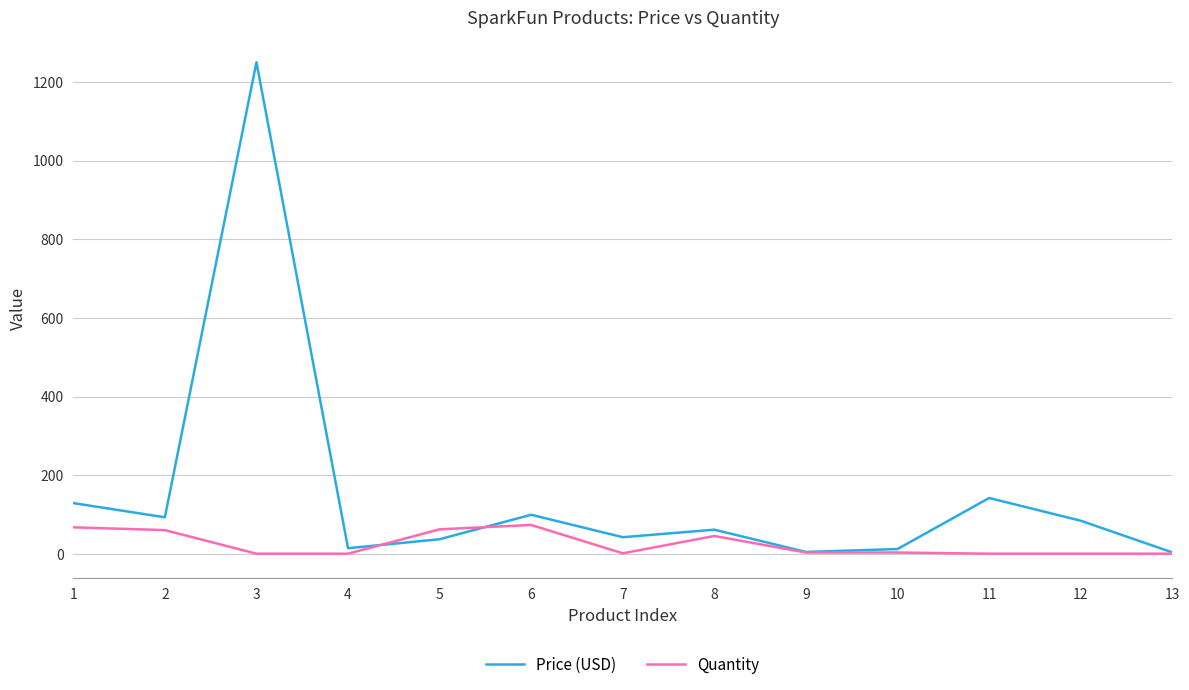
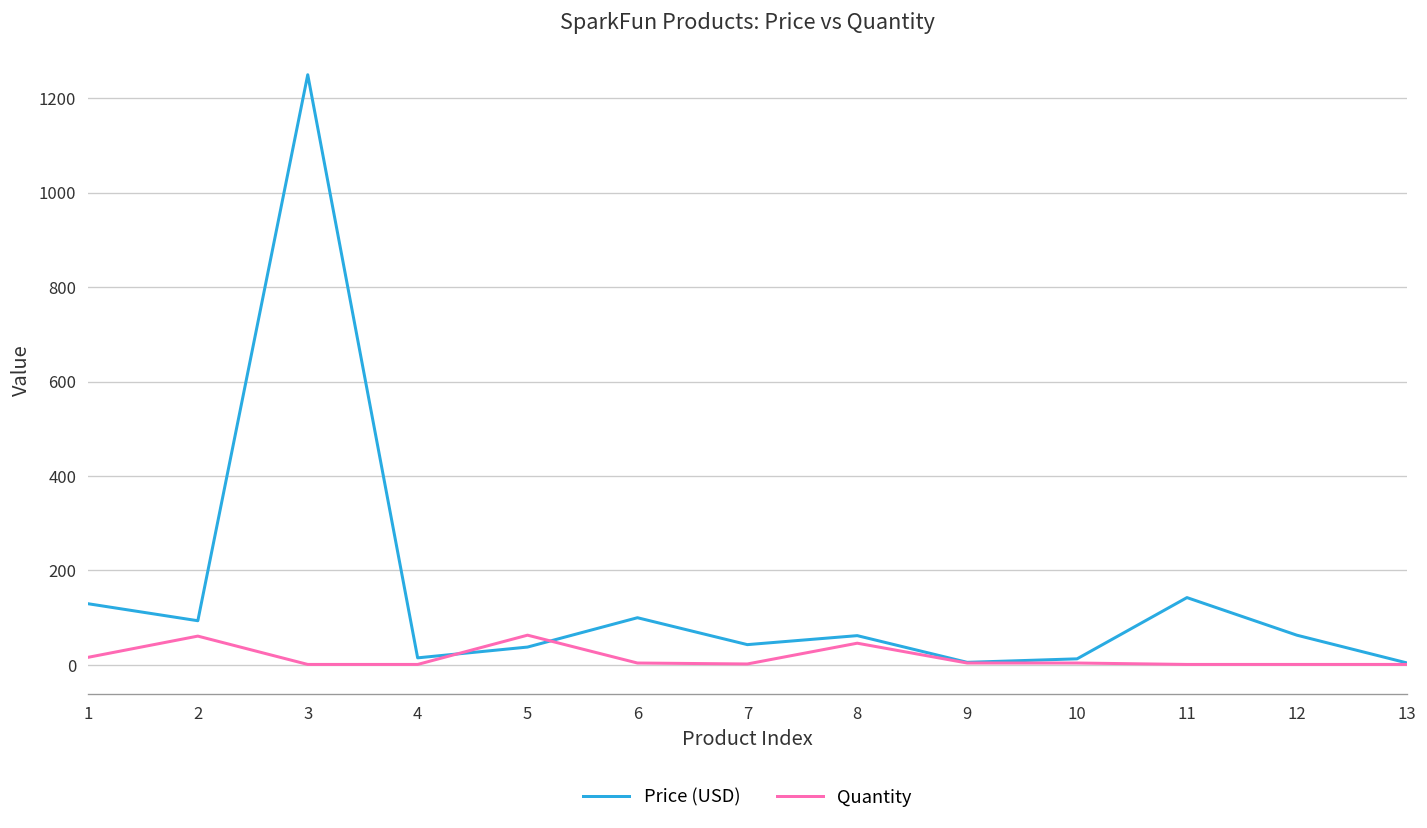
Quantity, 1: 70 -> 20
Quantity, 6: 70 -> 0
Price (USD), 12: 80 -> 60
